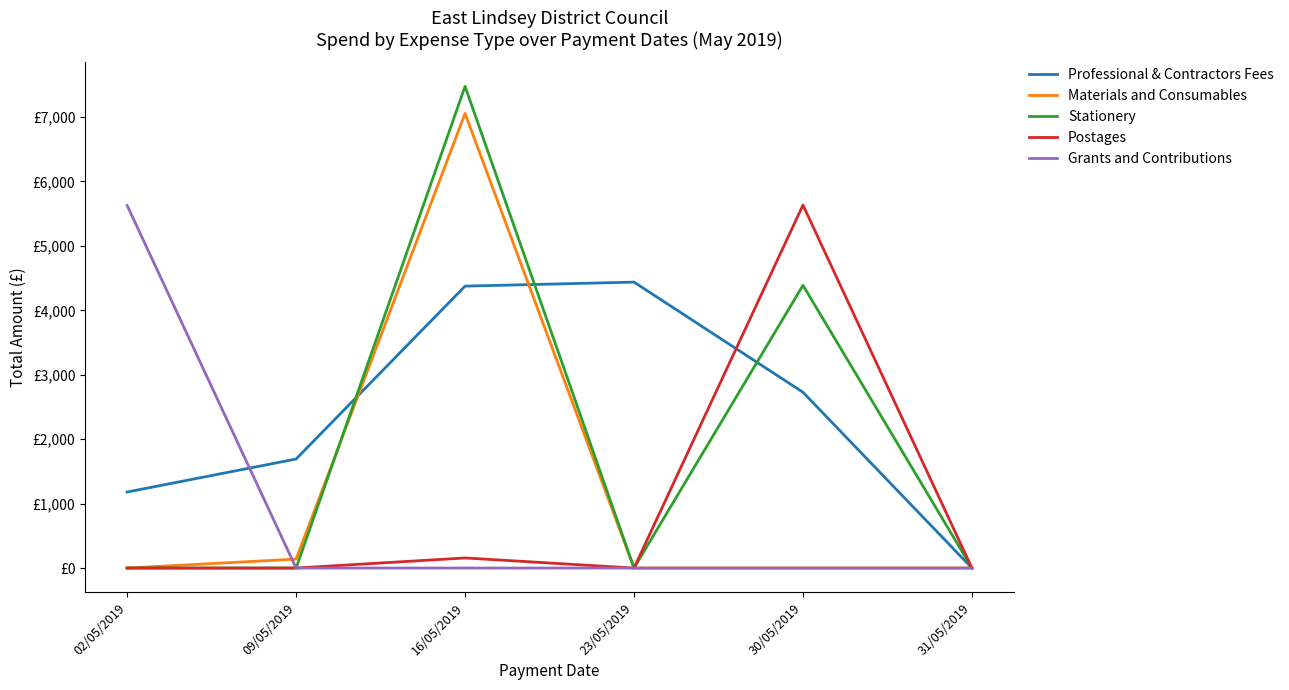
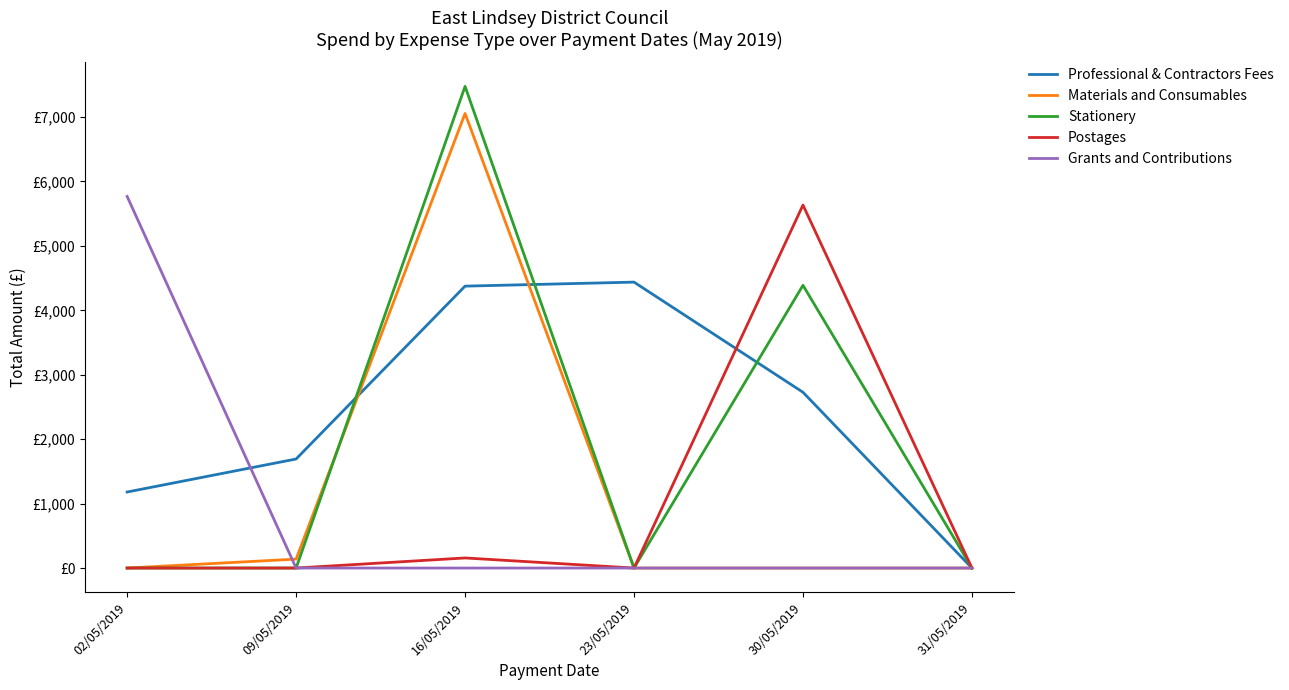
Grants and Contributions, 02/05/2019: £5,600 -> £5,800
